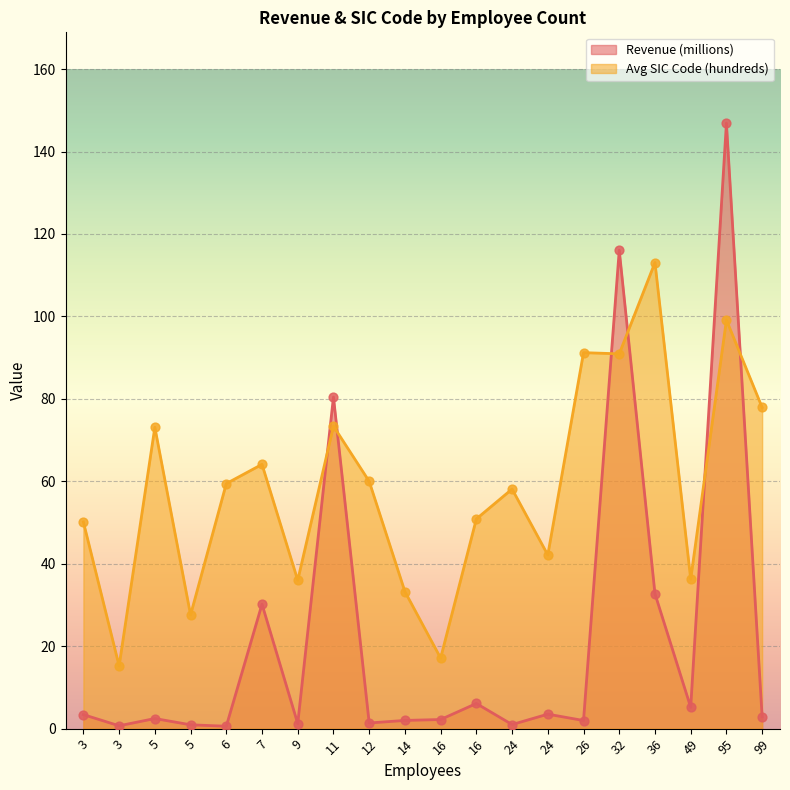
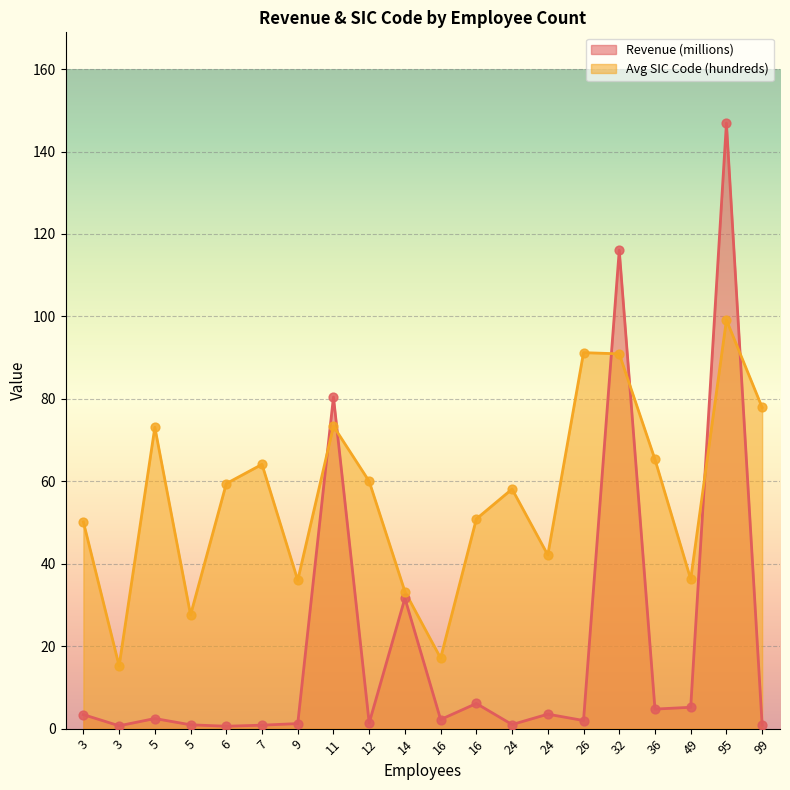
Revenue (millions), 7: 30 -> 1
Revenue (millions), 14: 2 -> 32
Revenue (millions), 36: 33 -> 5
Avg SIC Code (hundreds), 36: 113 -> 65
Revenue (millions), 99: 3 -> 1
